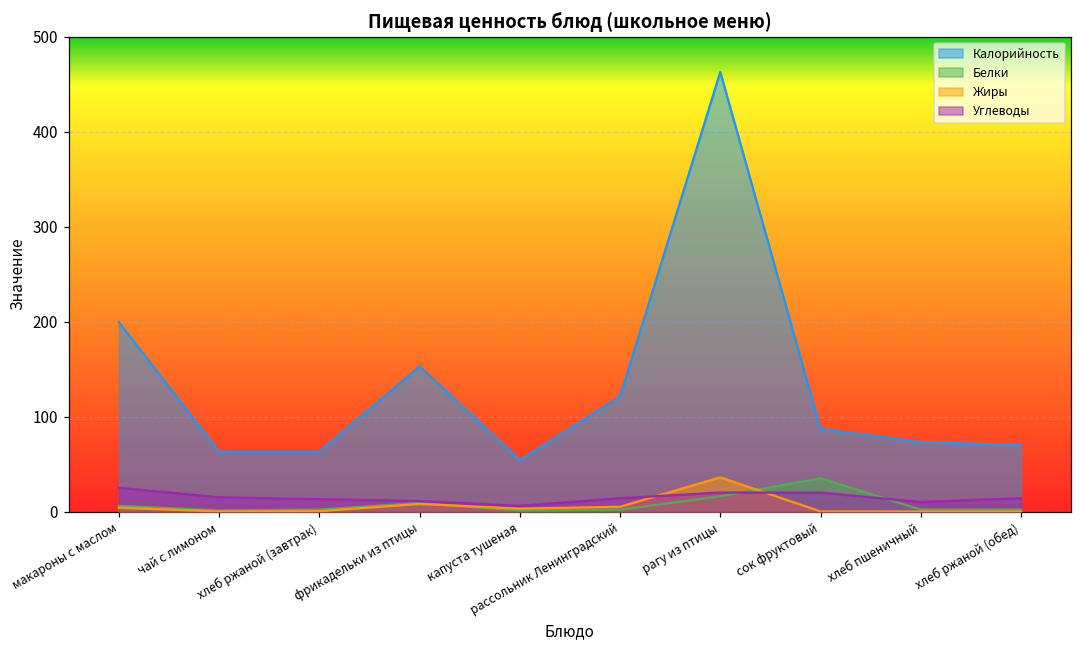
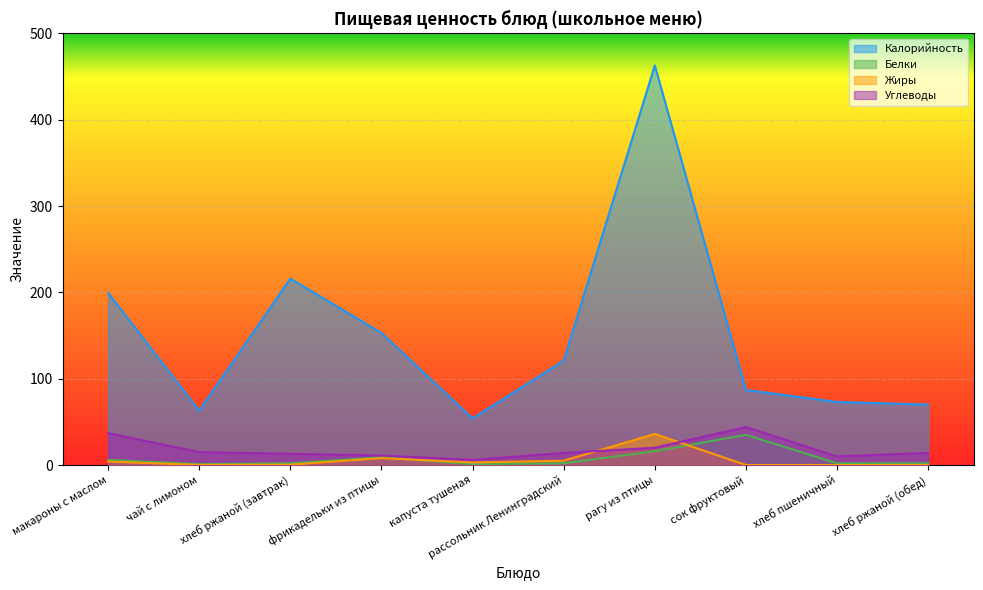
Углеводы, макароны с маслом: 30 -> 40
Калорийность, хлеб ржаной (завтрак): 60 -> 220
Углеводы, сок фруктовый: 20 -> 40
